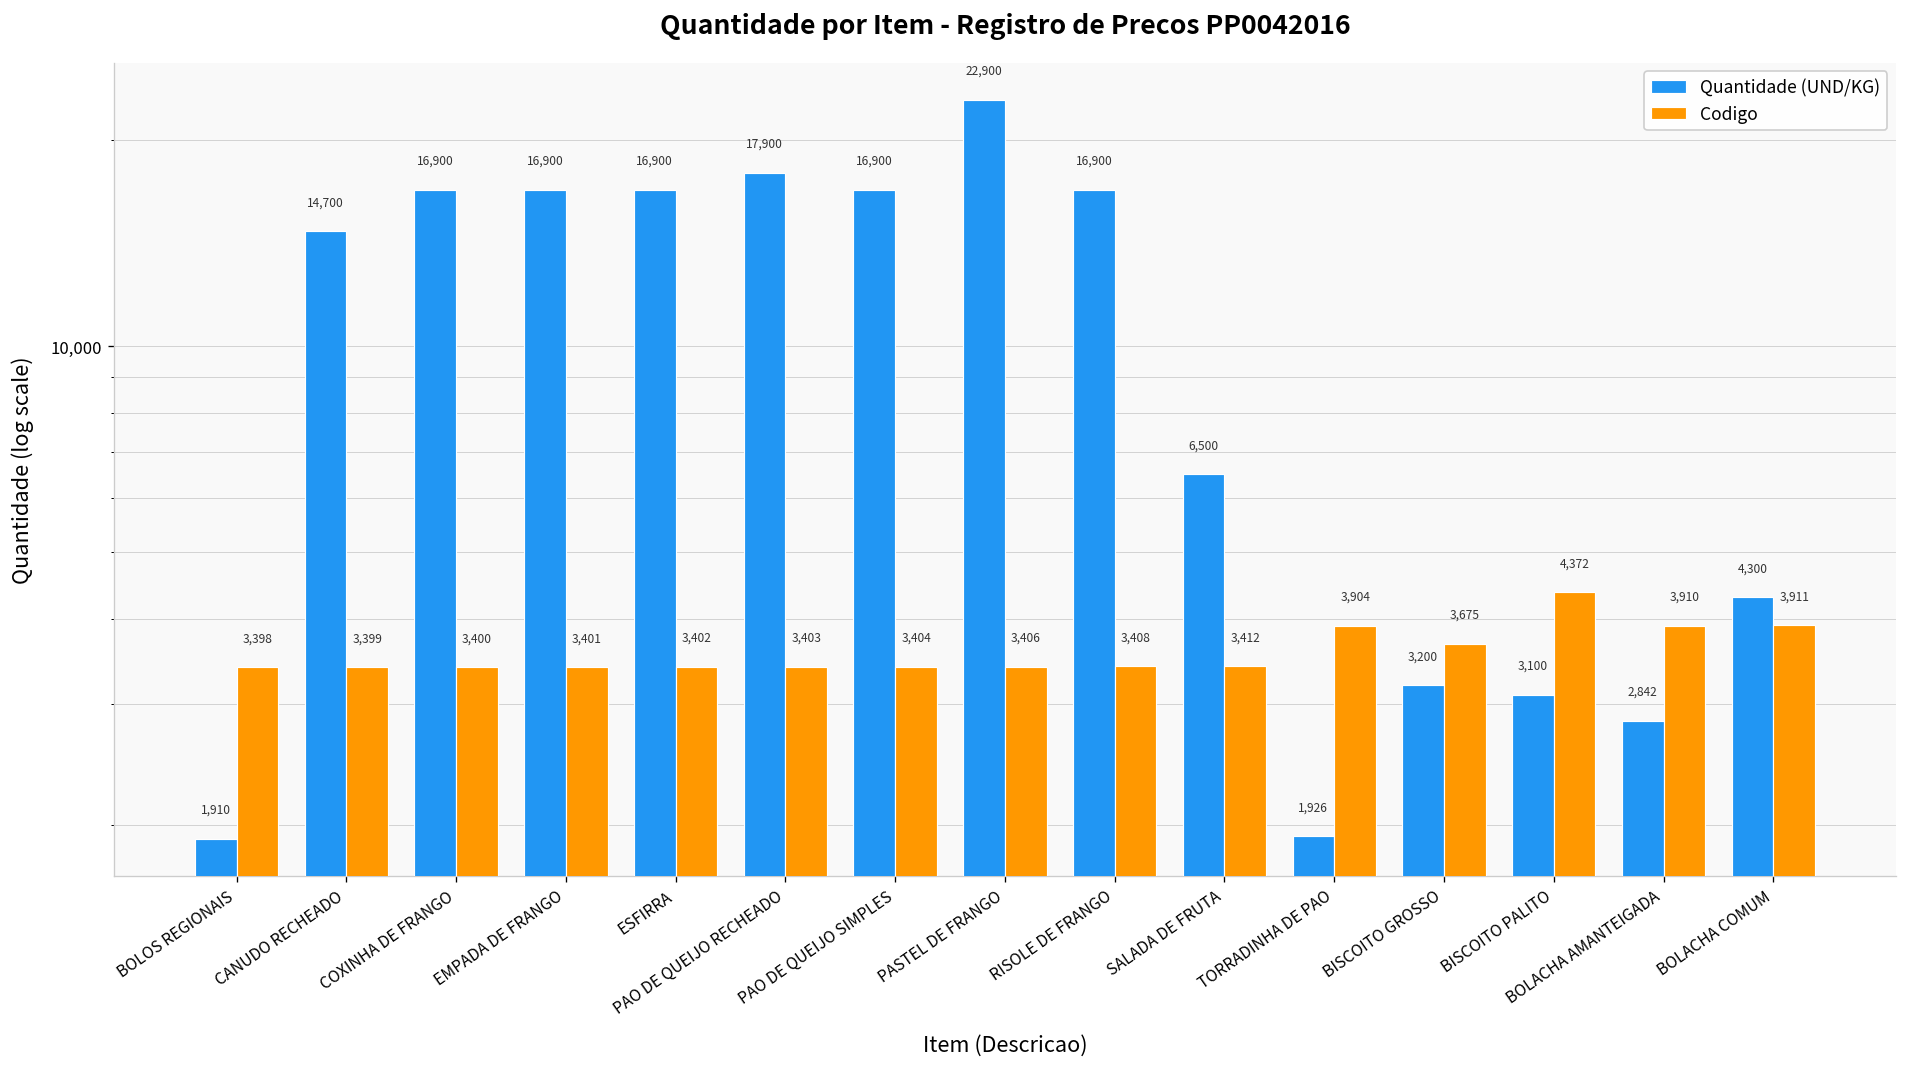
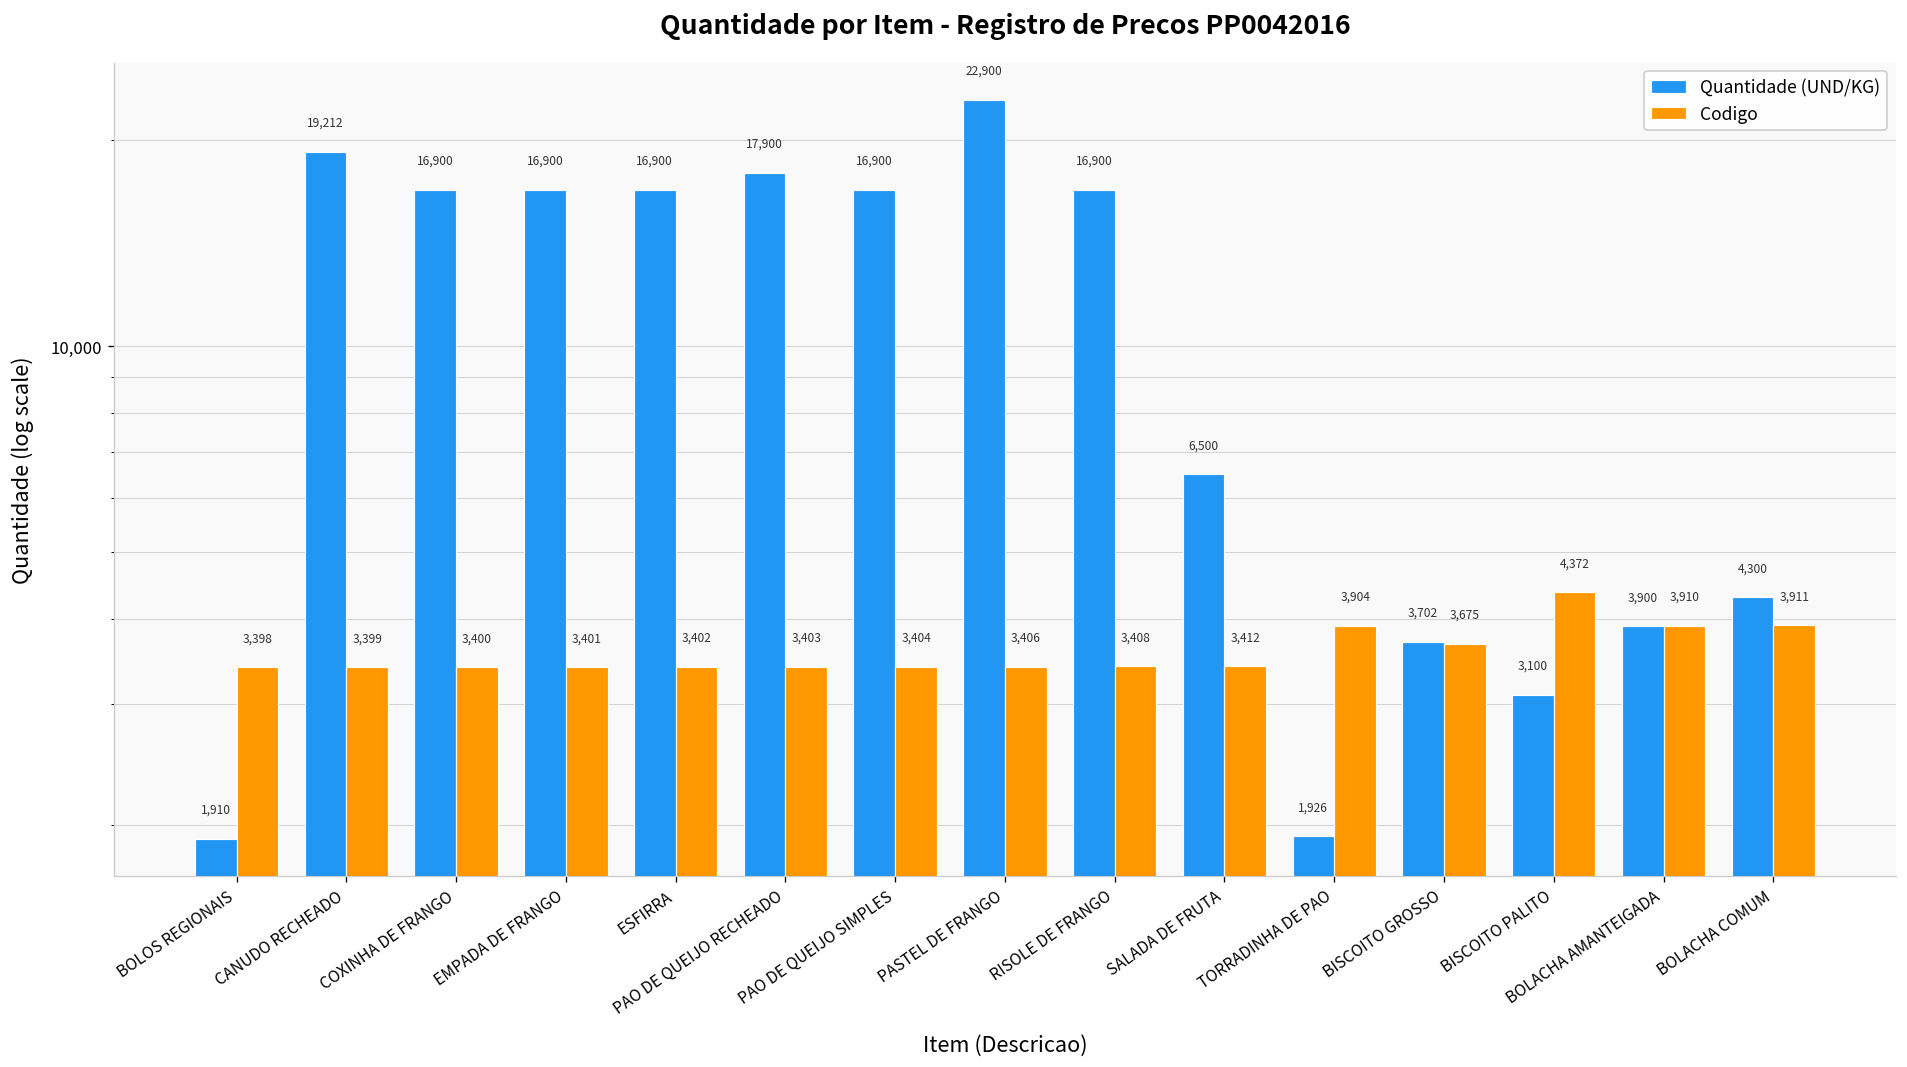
Quantidade (UND/KG), CANUDO RECHEADO: 14,700 -> 19,212
Quantidade (UND/KG), BISCOITO GROSSO: 3,200 -> 3,702
Quantidade (UND/KG), BOLACHA AMANTEIGADA: 2,842 -> 3,900
